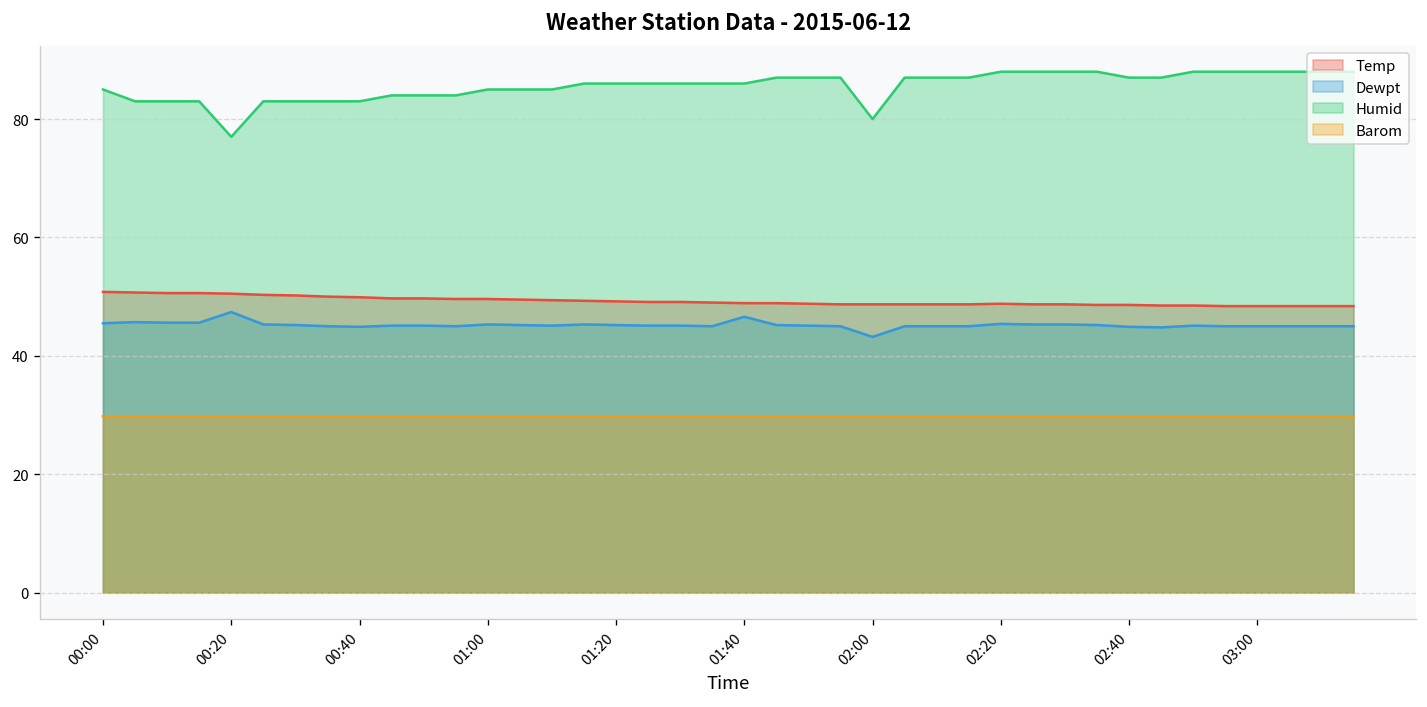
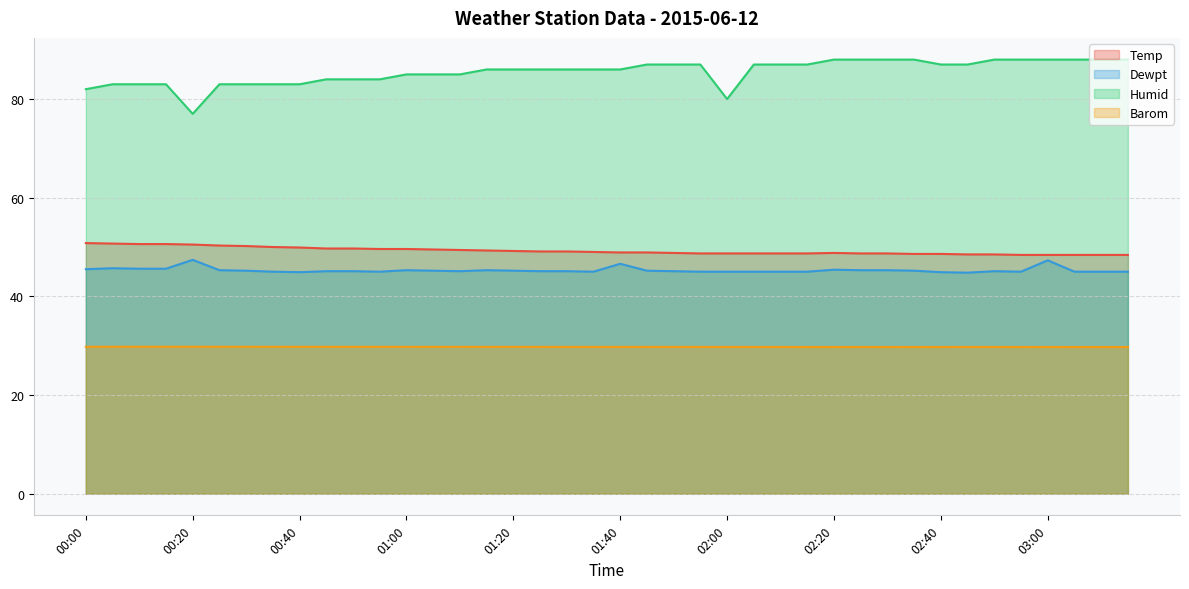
Humid, 00:00: 85 -> 82
Dewpt, 02:00: 43 -> 45
Dewpt, 03:00: 45 -> 47
